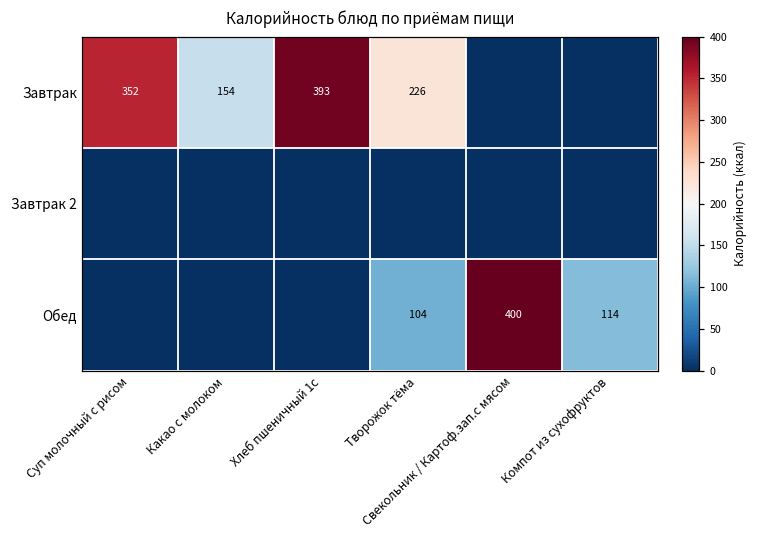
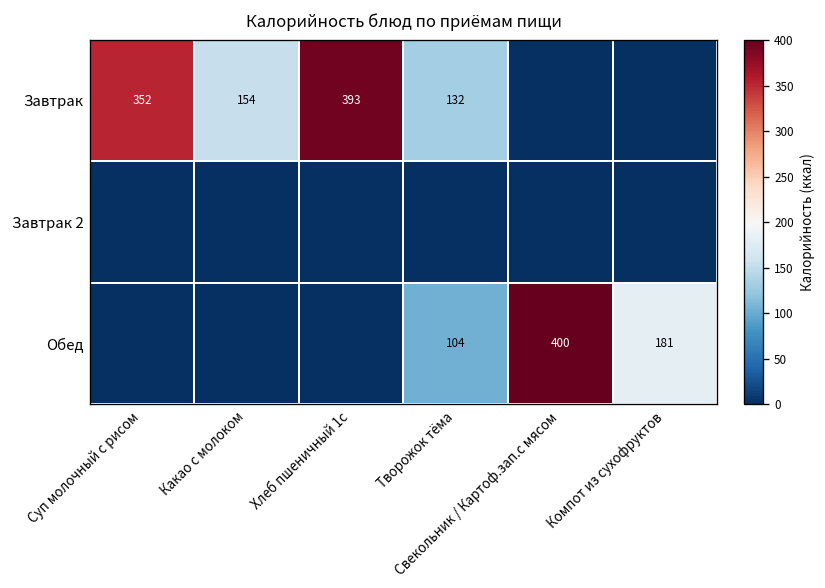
Завтрак, Творожок тёма: 226 -> 132
Обед, Компот из сухофруктов: 114 -> 181
